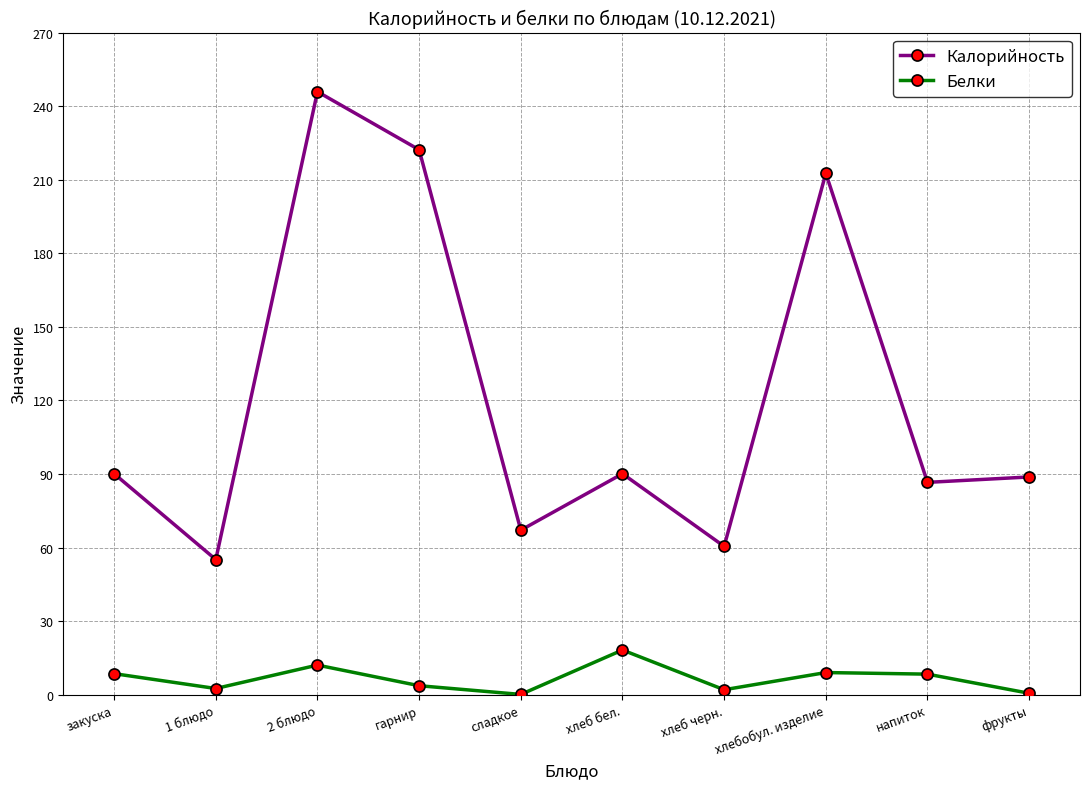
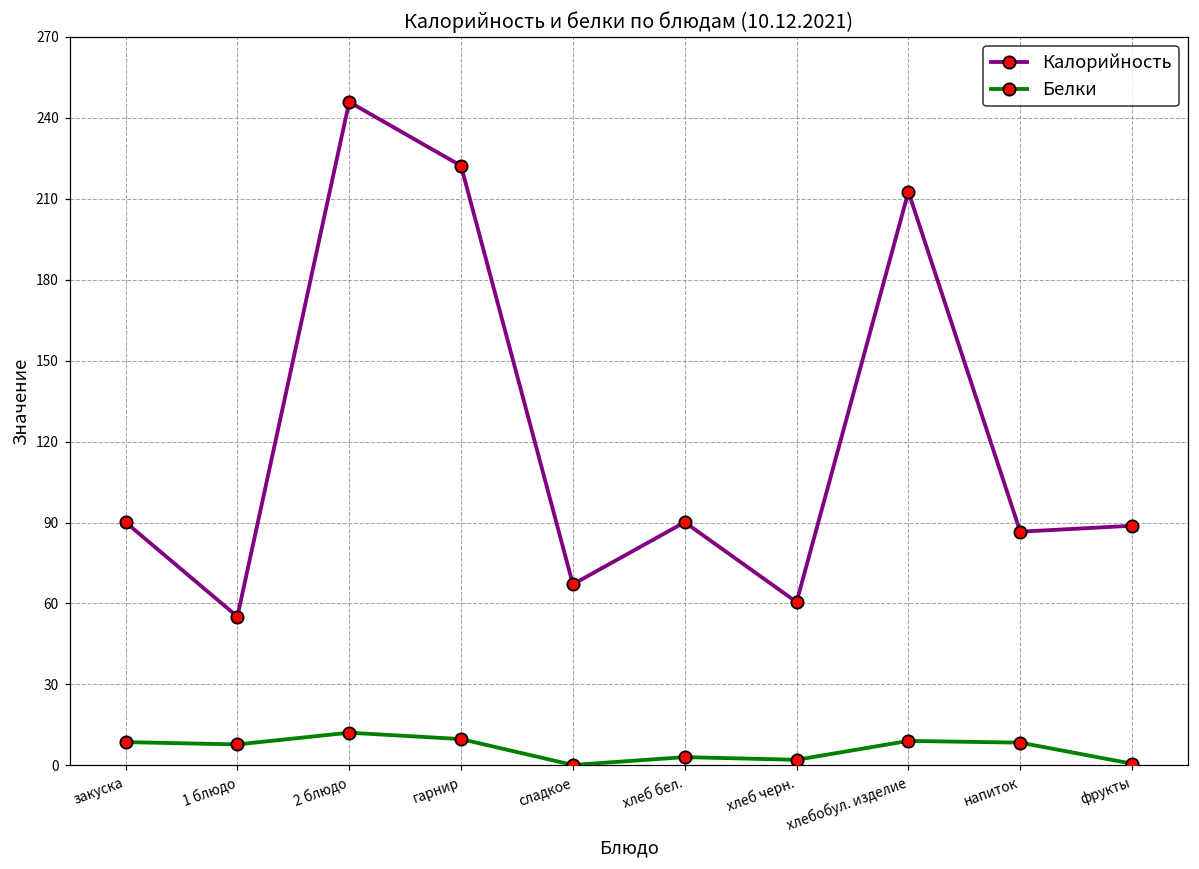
Белки, 1 блюдо: 3 -> 8
Белки, гарнир: 4 -> 10
Белки, хлеб бел.: 18 -> 3
